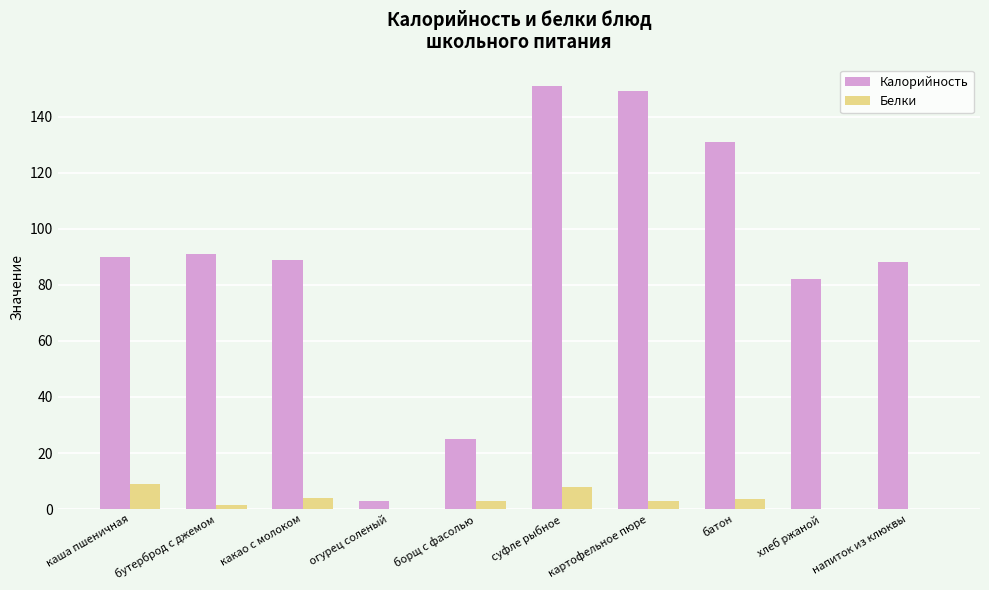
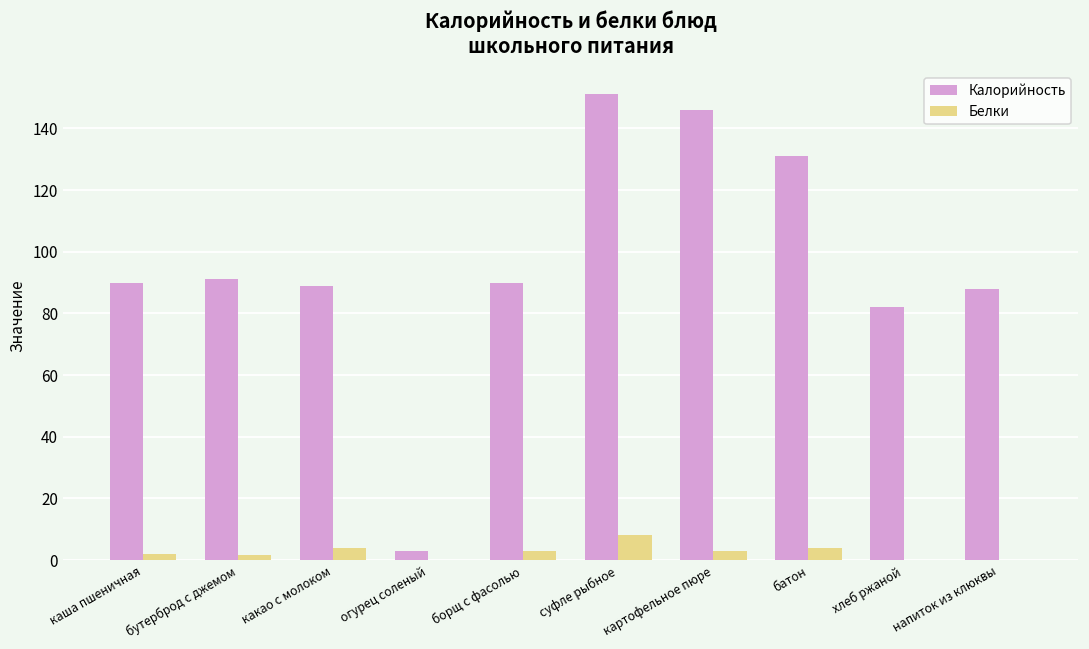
Белки, каша пшеничная: 9 -> 2
Калорийность, борщ с фасолью: 25 -> 90
Калорийность, картофельное пюре: 149 -> 146
